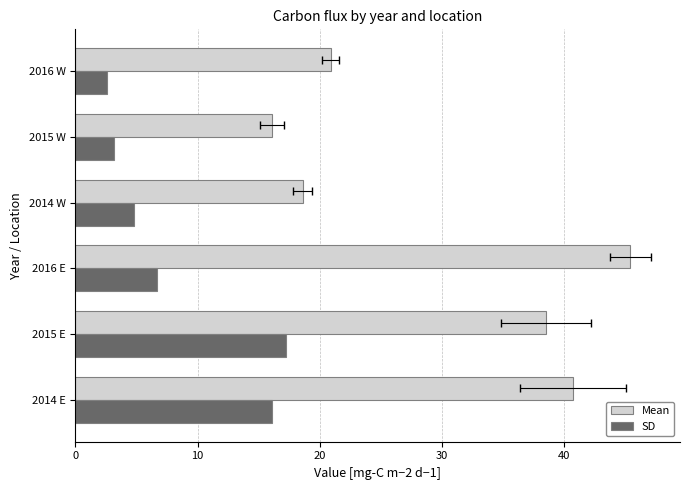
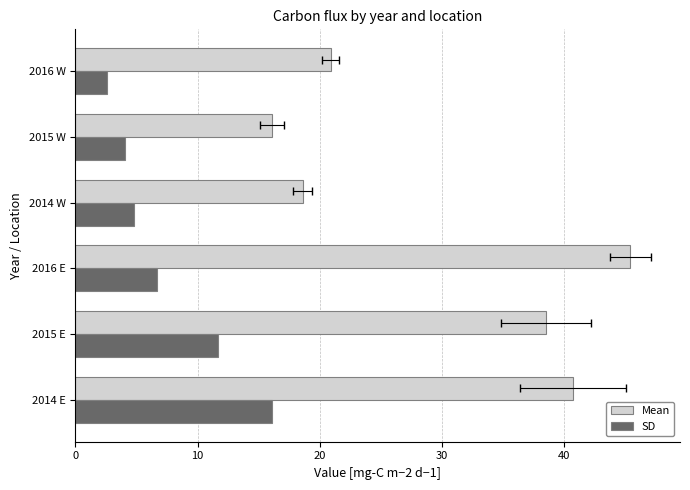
SD, 2015 W: 3.2 -> 4.1
SD, 2015 E: 17.2 -> 11.7
